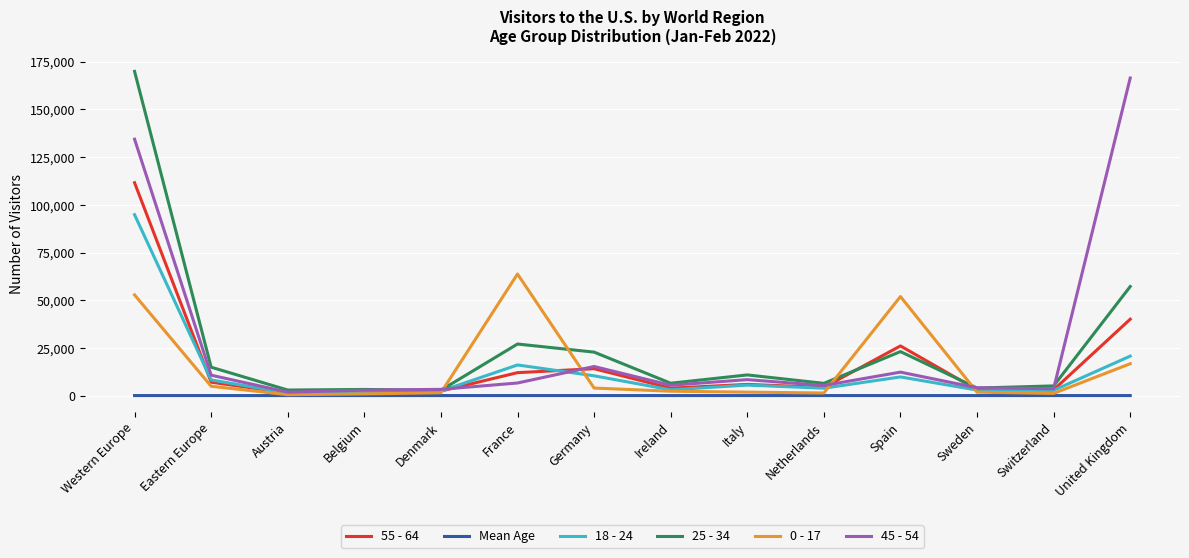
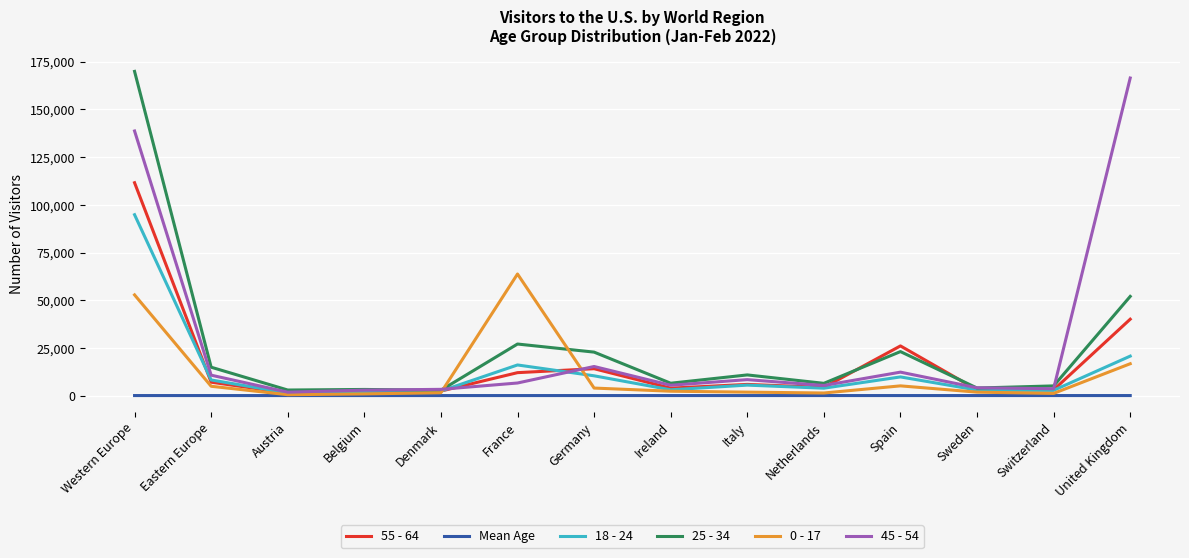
45 - 54, Western Europe: 134,000 -> 139,000
0 - 17, Spain: 52,000 -> 5,000
25 - 34, United Kingdom: 57,000 -> 52,000
